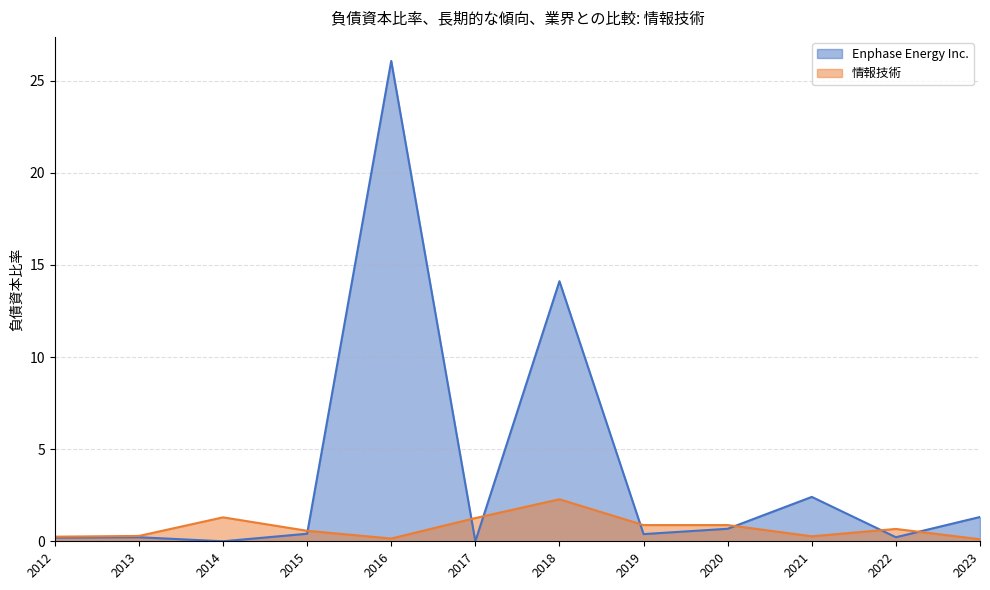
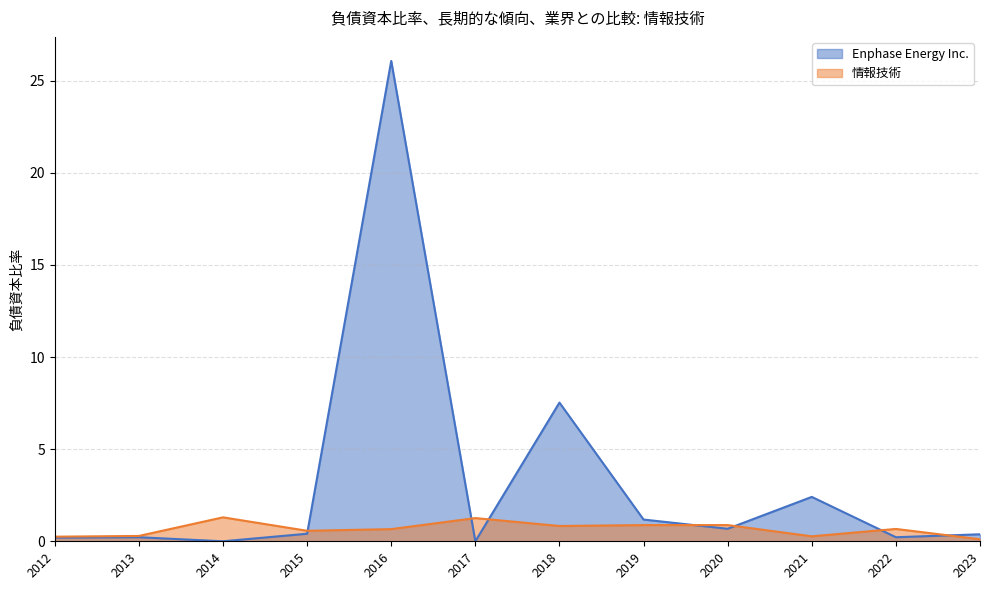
情報技術, 2016: 0.2 -> 0.7
Enphase Energy Inc., 2018: 14.1 -> 7.5
情報技術, 2018: 2.3 -> 0.8
Enphase Energy Inc., 2019: 0.4 -> 1.2
Enphase Energy Inc., 2023: 1.3 -> 0.4
